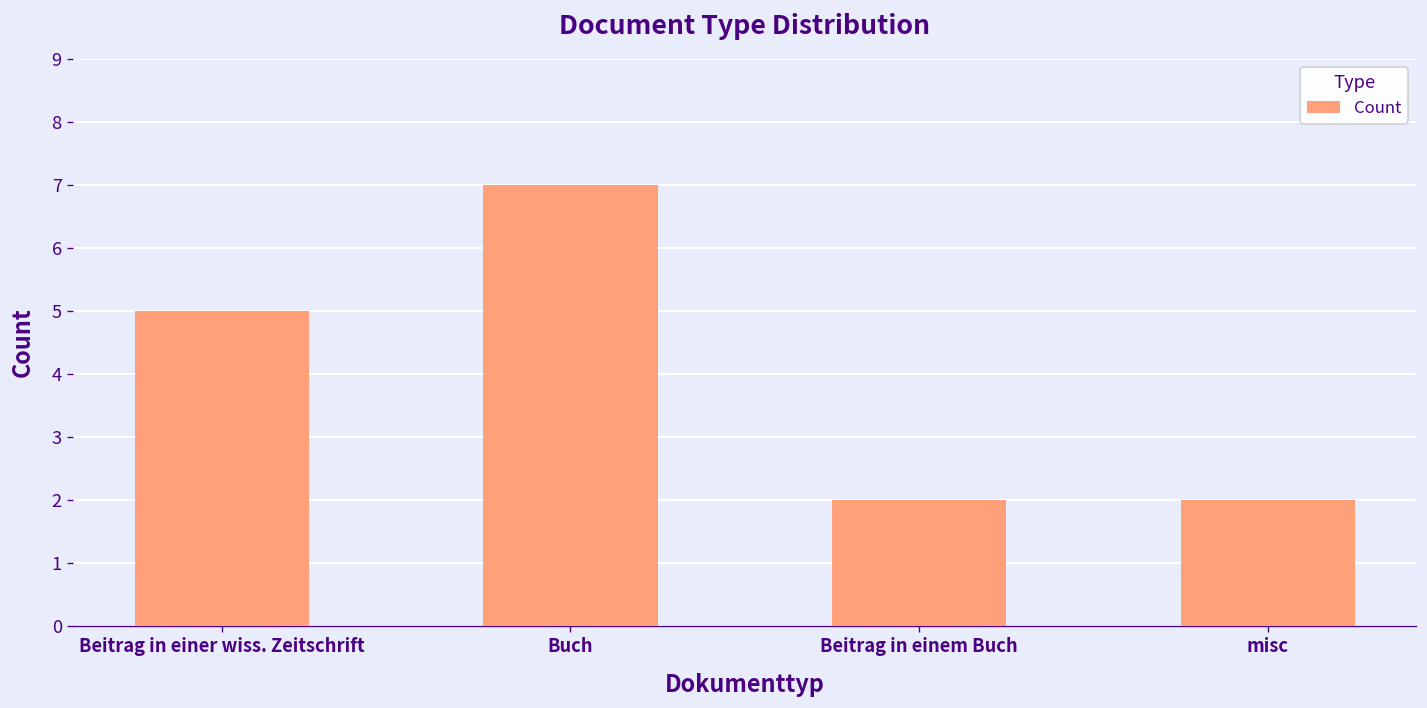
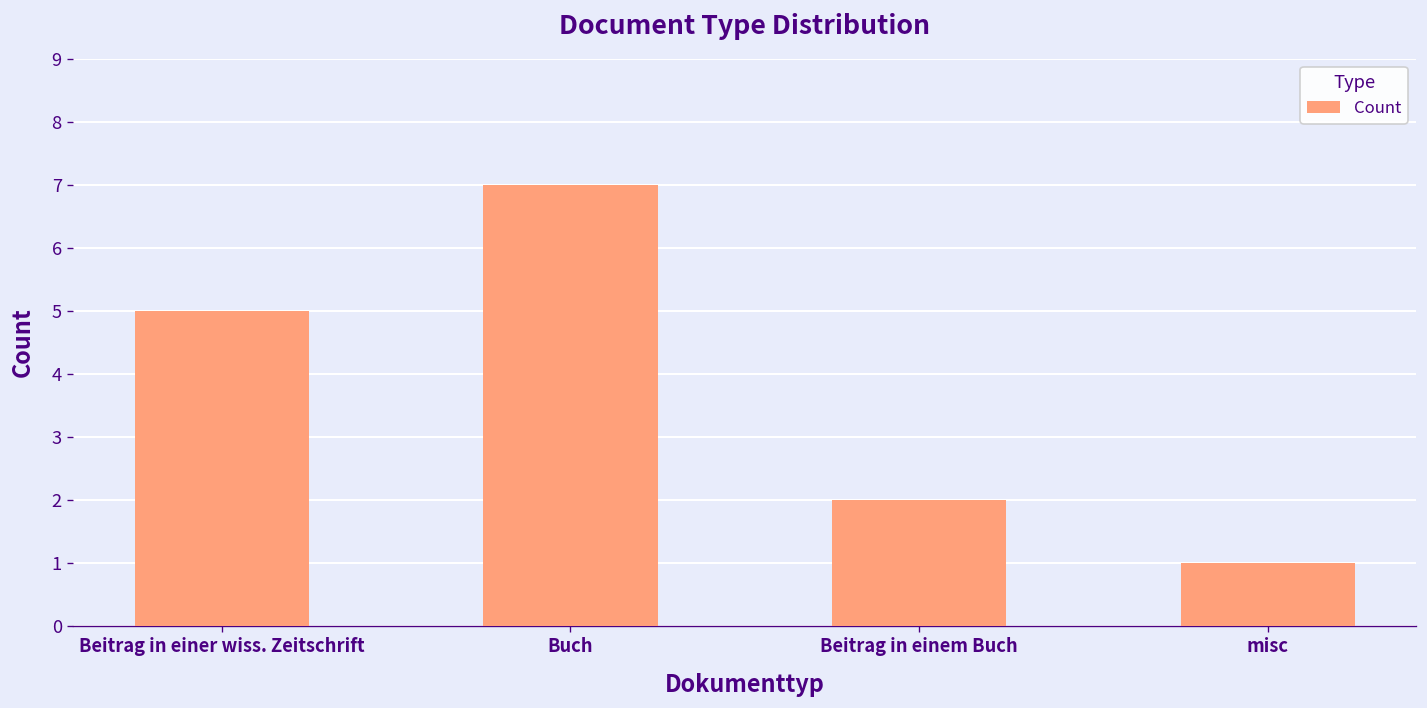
misc: 2 -> 1
